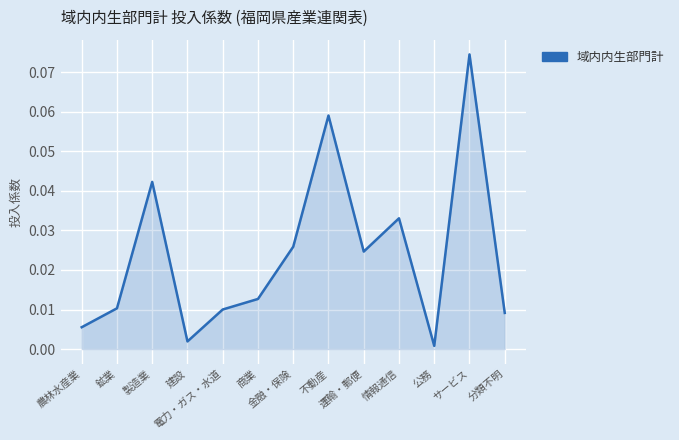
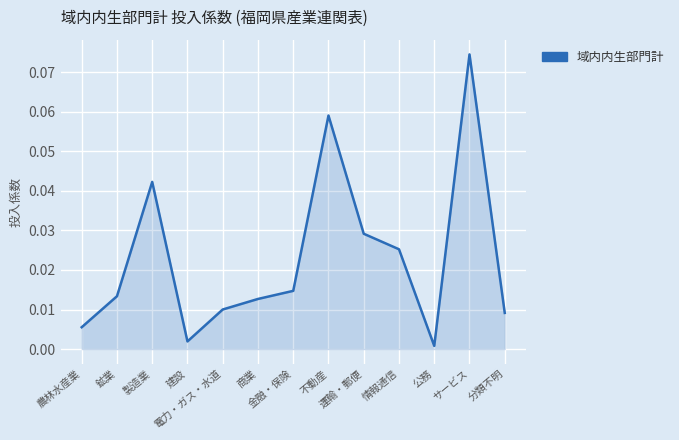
鉱業: 0.010 -> 0.013
金融・保険: 0.026 -> 0.015
運輸・郵便: 0.025 -> 0.029
情報通信: 0.033 -> 0.025
